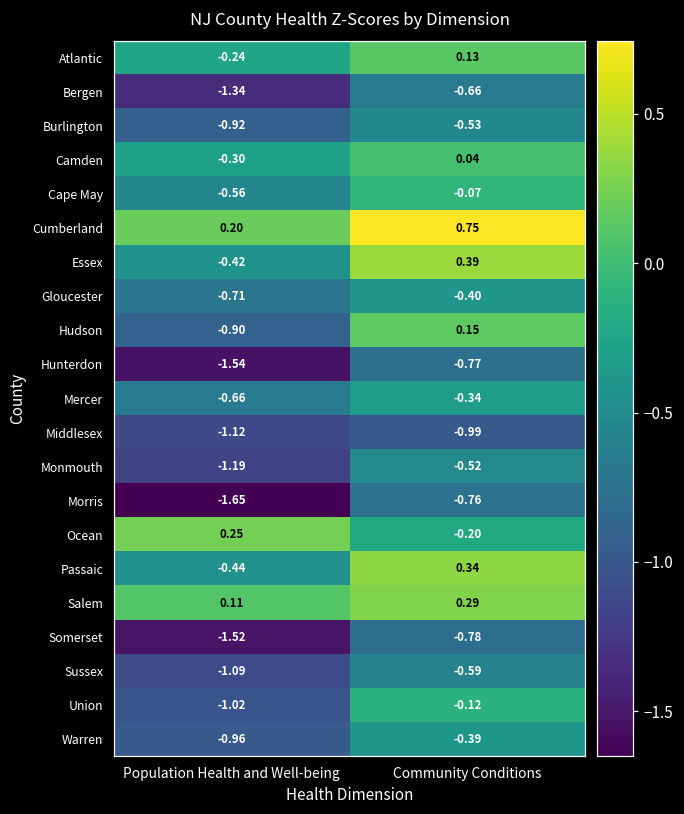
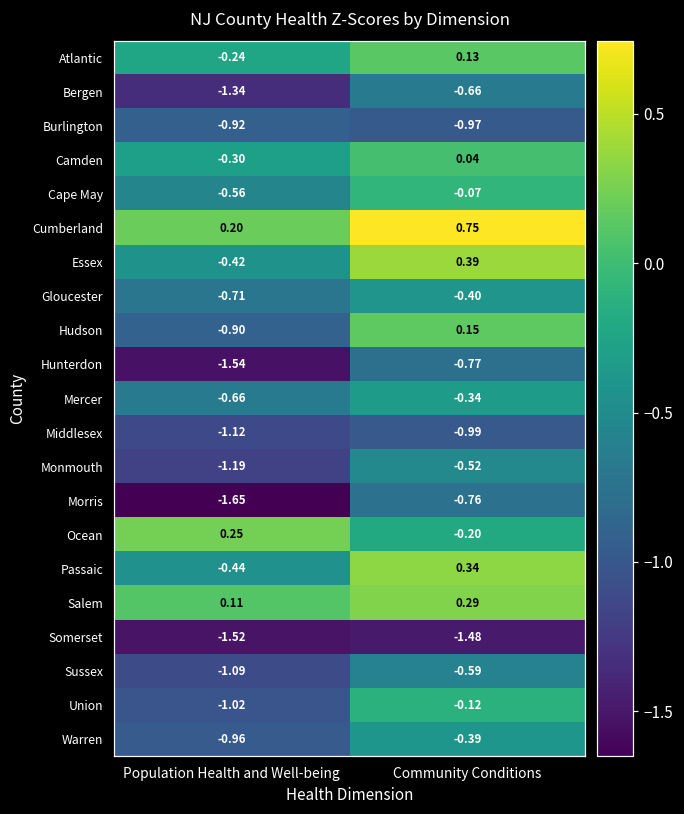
Burlington, Community Conditions: -0.53 -> -0.97
Somerset, Community Conditions: -0.78 -> -1.48
